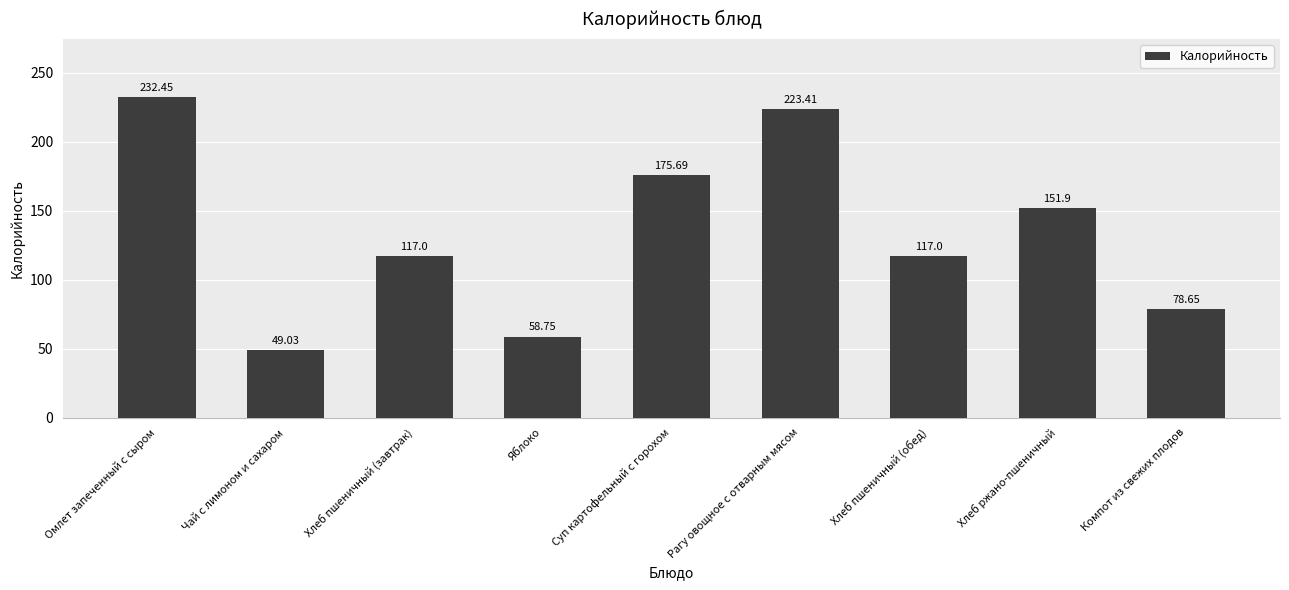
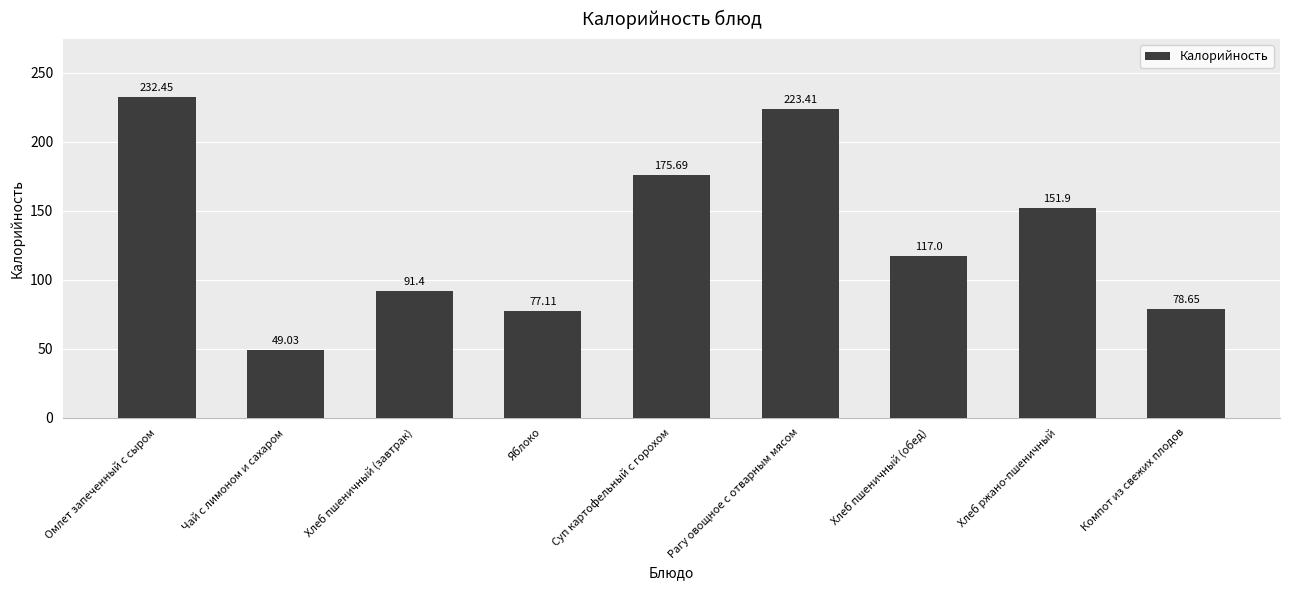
Хлеб пшеничный (завтрак): 117.0 -> 91.4
Яблоко: 58.75 -> 77.11
